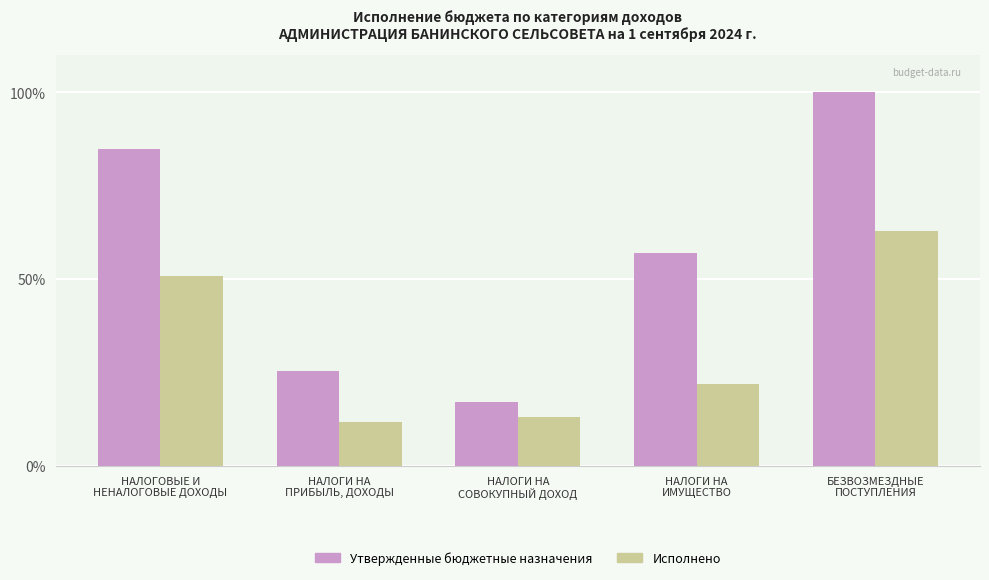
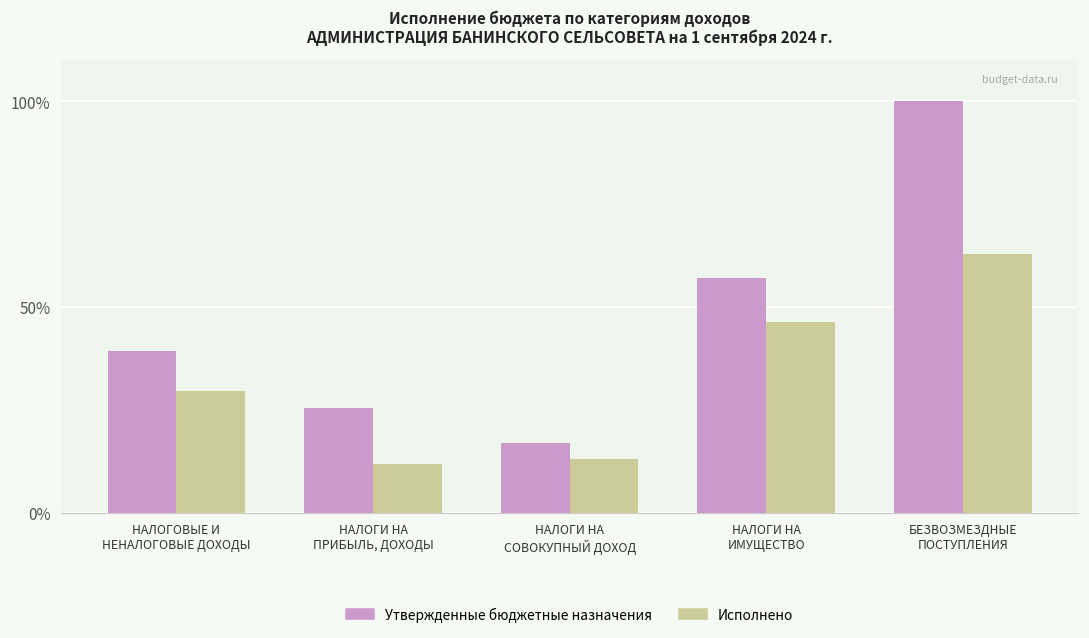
Утвержденные бюджетные назначения, НАЛОГОВЫЕ И НЕНАЛОГОВЫЕ ДОХОДЫ: 85% -> 39%
Исполнено, НАЛОГОВЫЕ И НЕНАЛОГОВЫЕ ДОХОДЫ: 51% -> 30%
Исполнено, НАЛОГИ НА ИМУЩЕСТВО: 22% -> 46%
